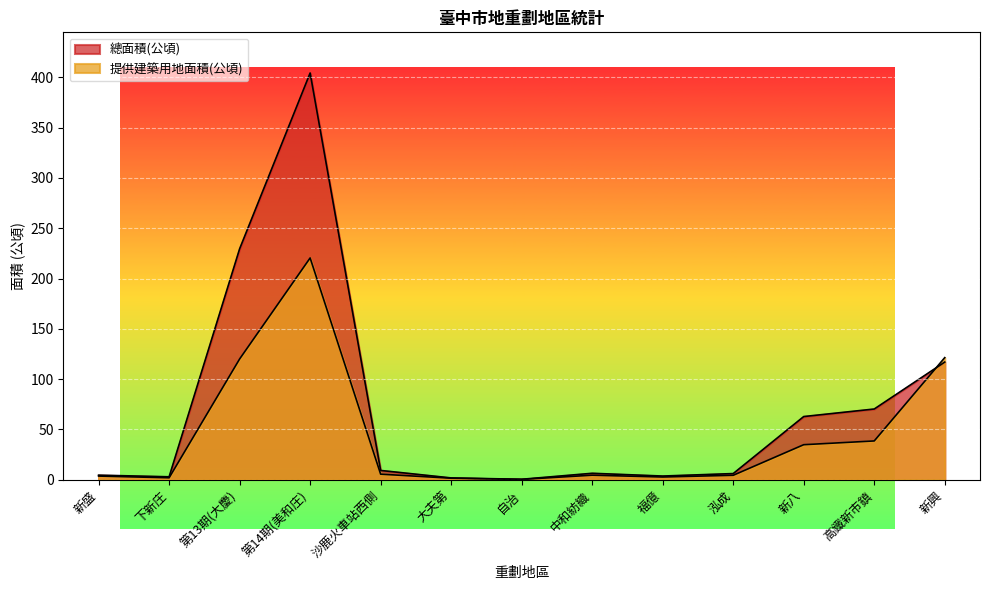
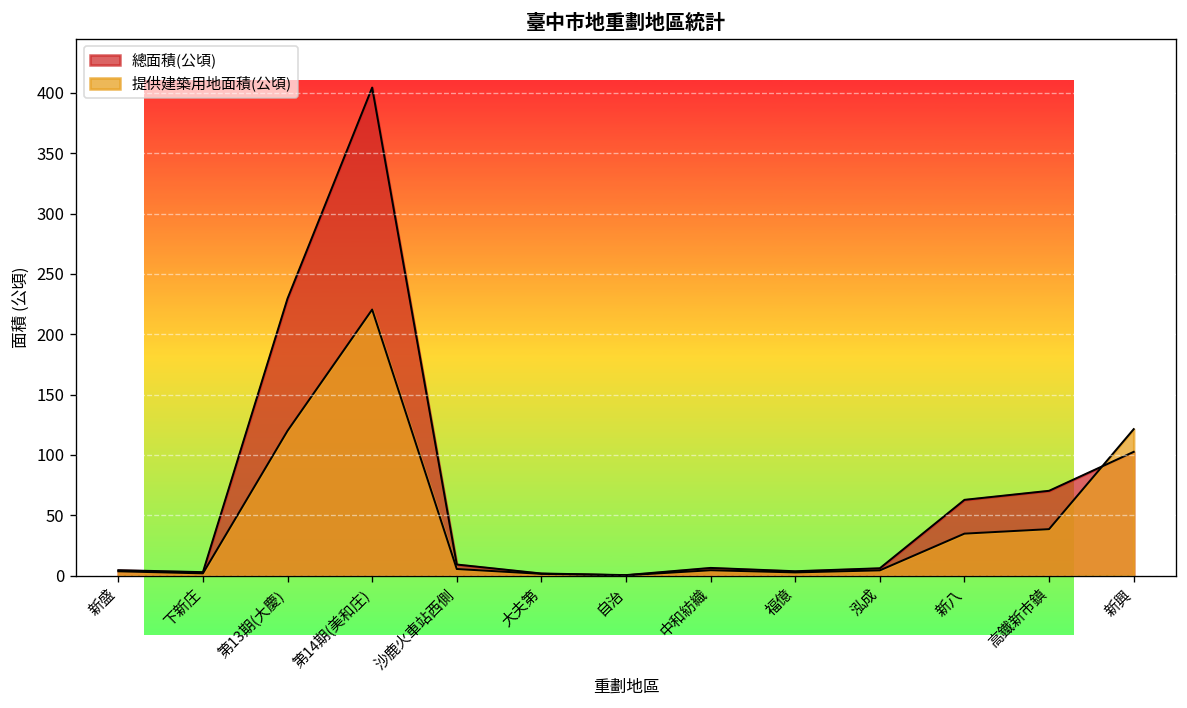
總面積(公頃), 新興: 117 -> 103
